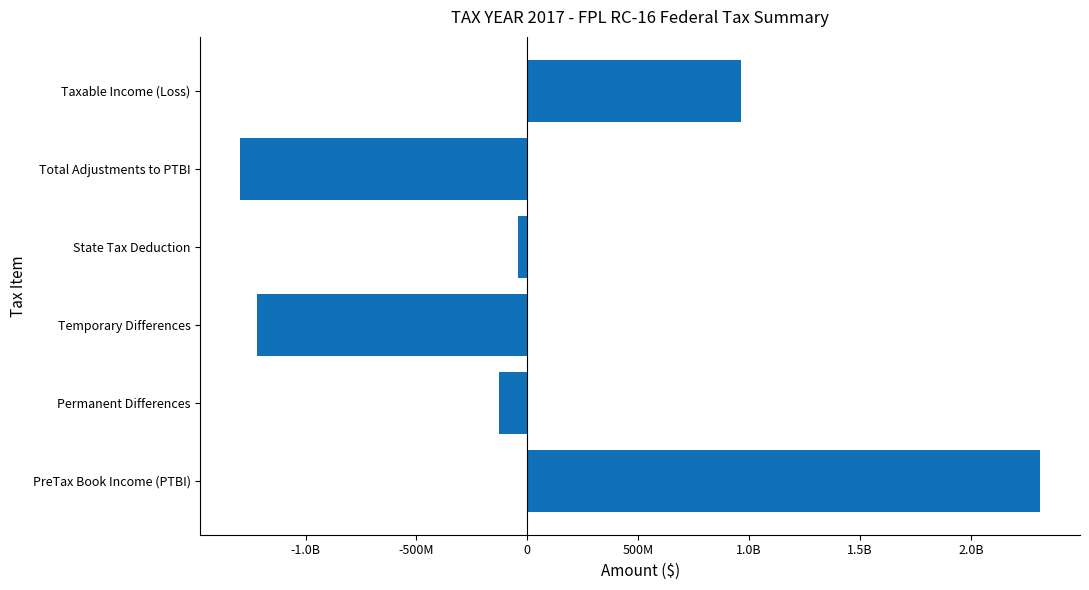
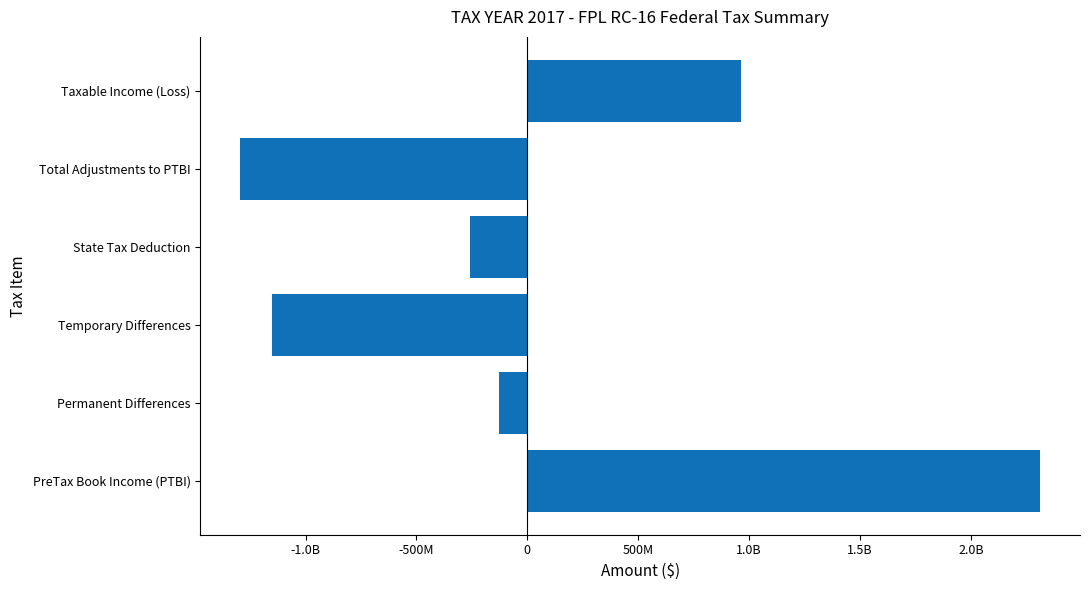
State Tax Deduction: -40000000 -> -260000000
Temporary Differences: -1220000000 -> -1150000000
